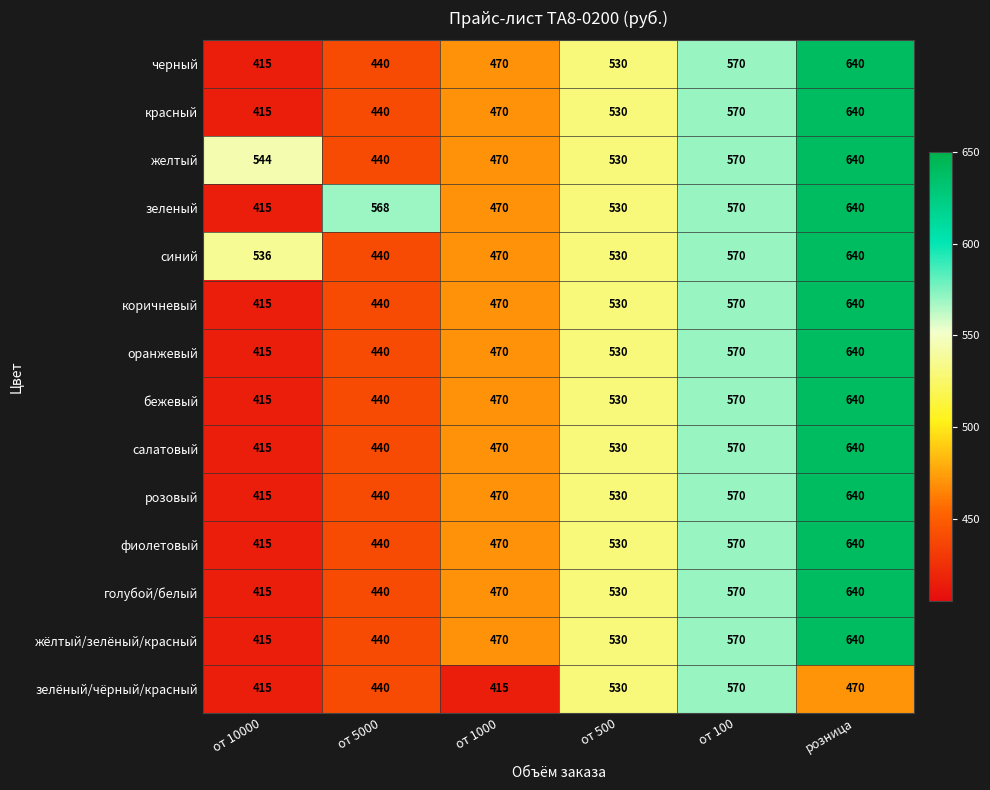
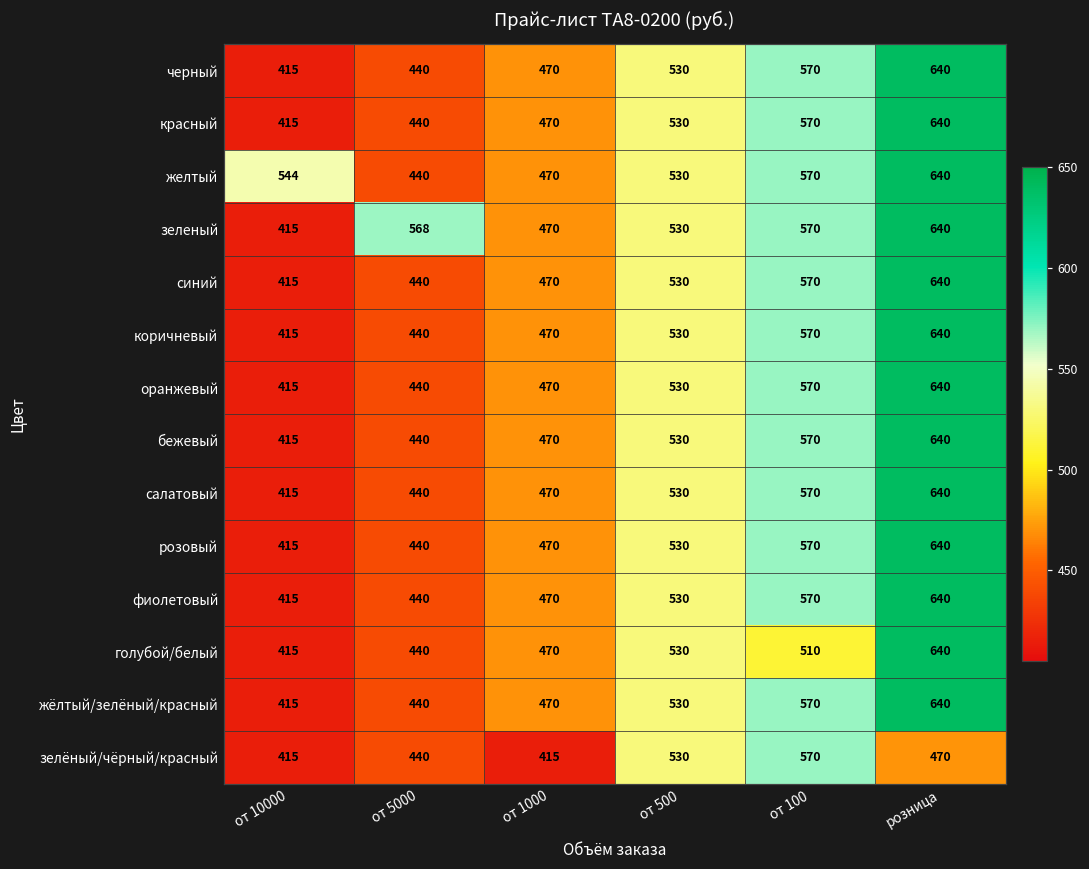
синий, от 10000: 536 -> 415
голубой/белый, от 100: 570 -> 510
